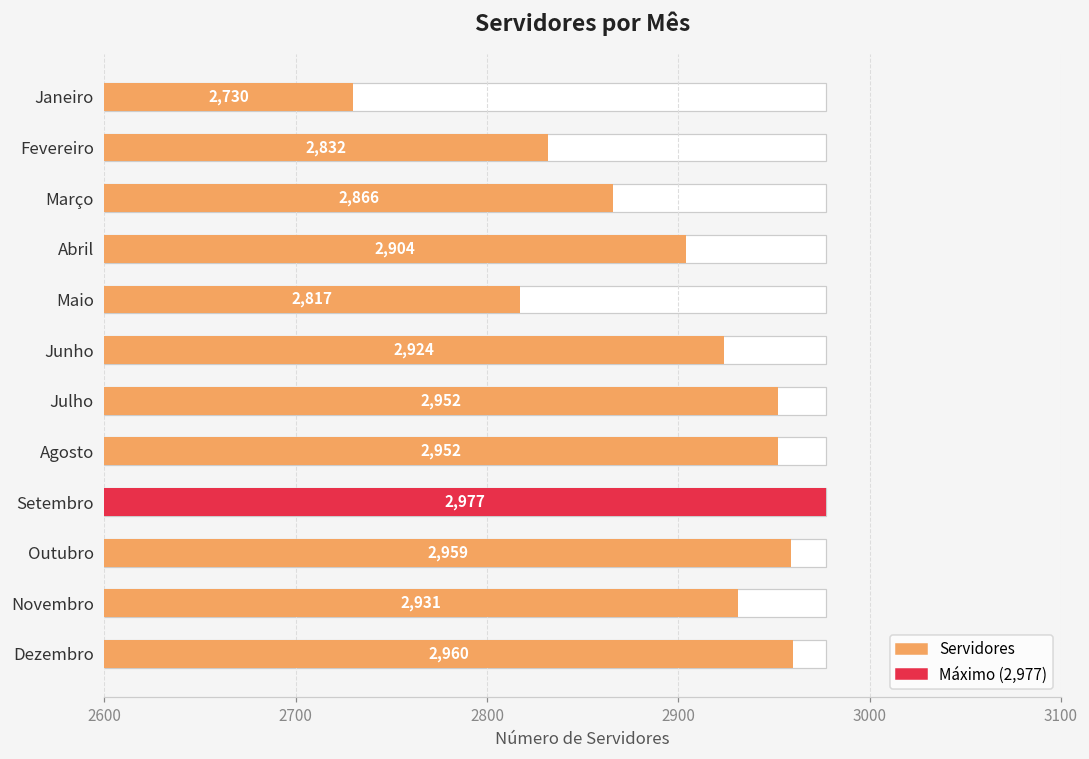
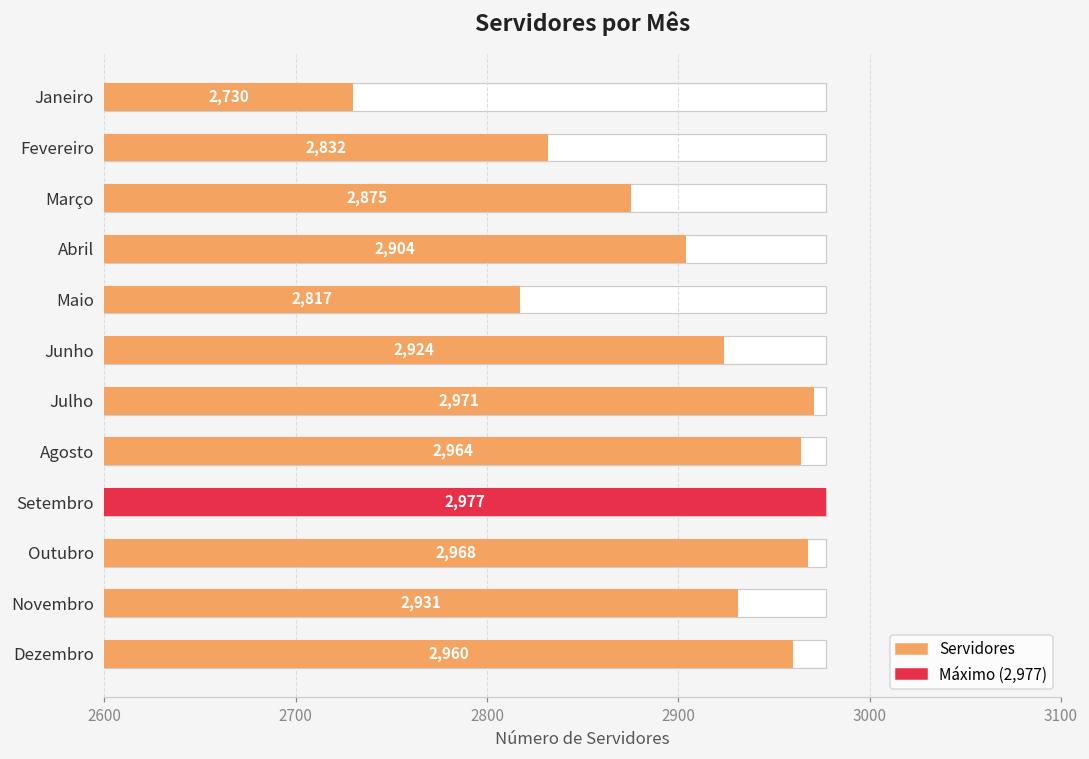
Servidores, Março: 2,866 -> 2,875
Servidores, Julho: 2,952 -> 2,971
Servidores, Agosto: 2,952 -> 2,964
Servidores, Outubro: 2,959 -> 2,968
